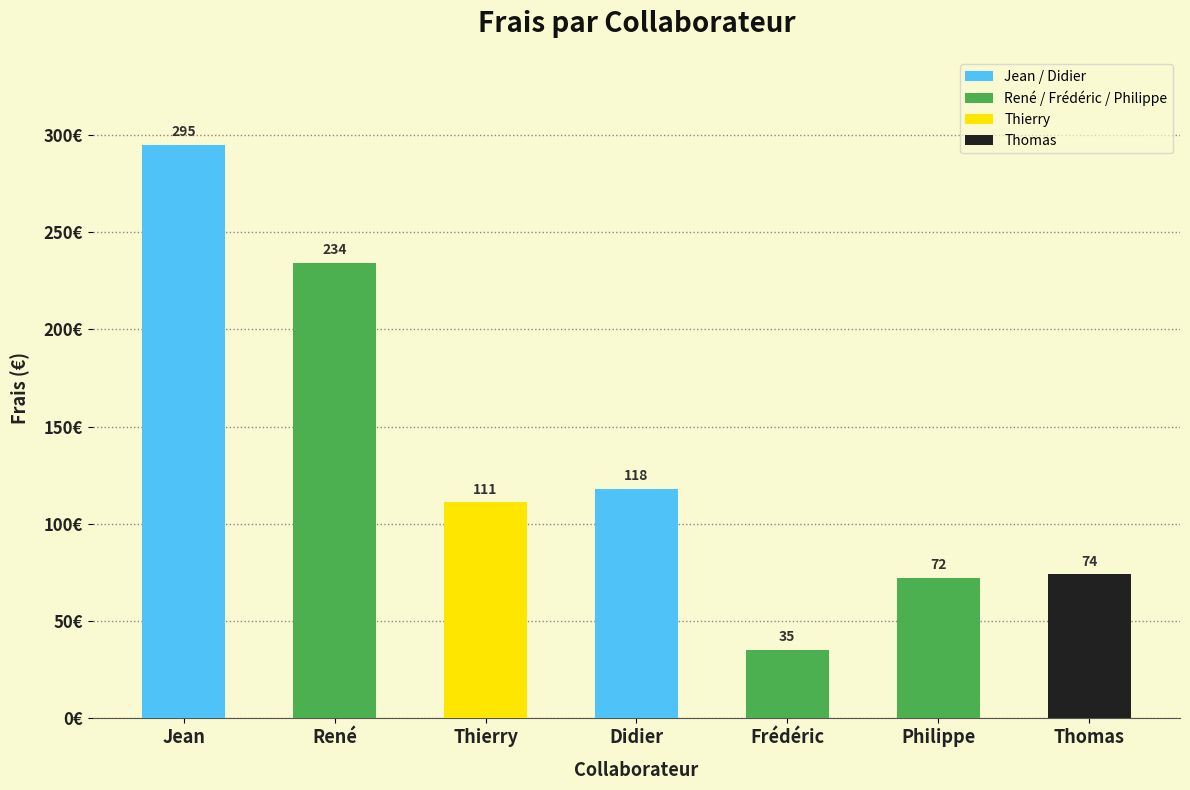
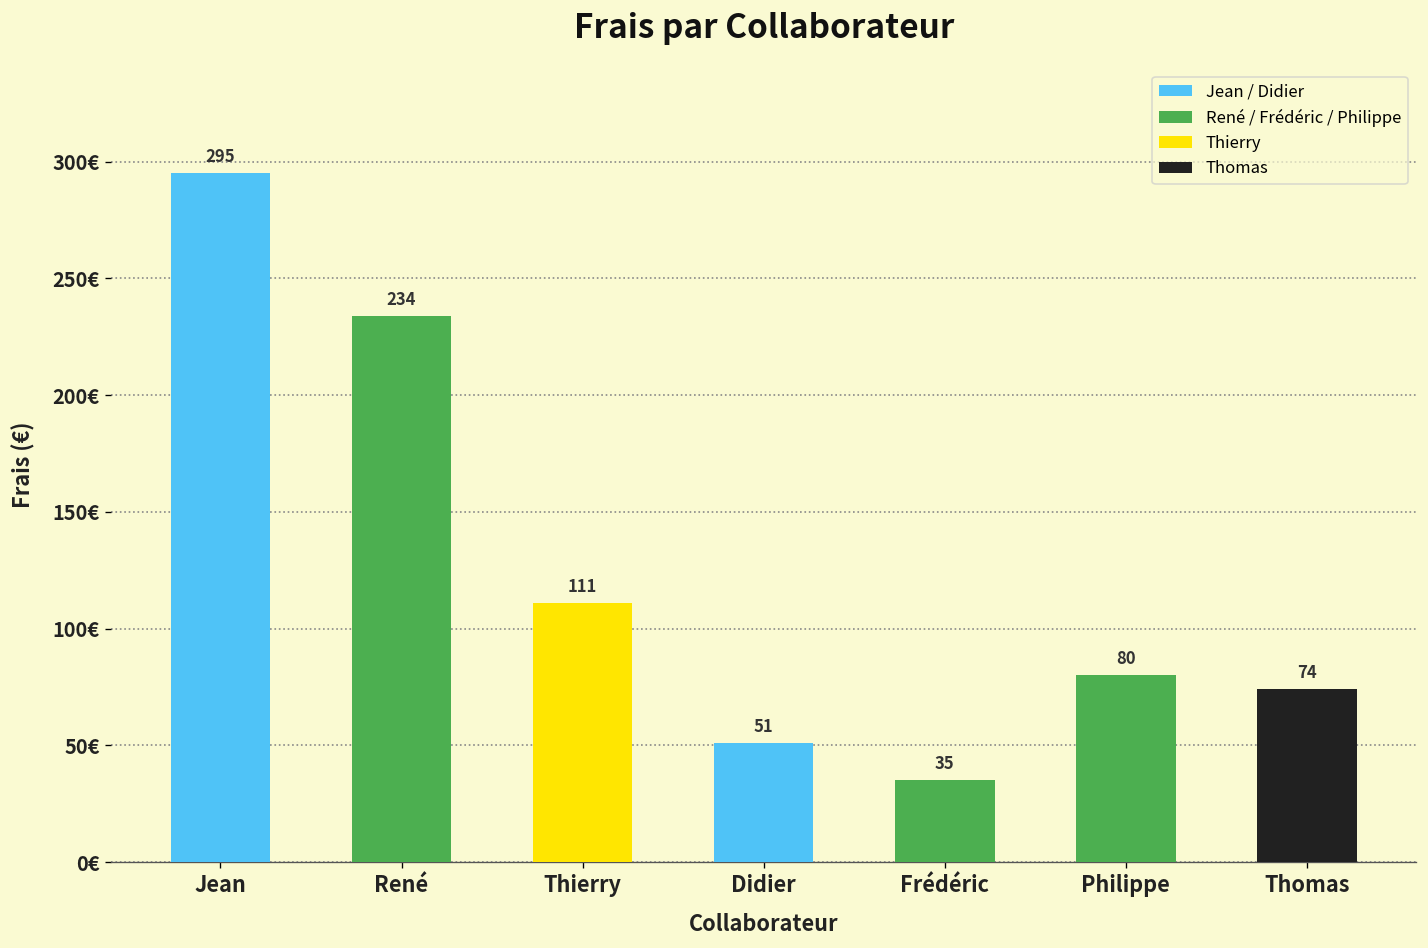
Didier: 118 -> 51
Philippe: 72 -> 80
